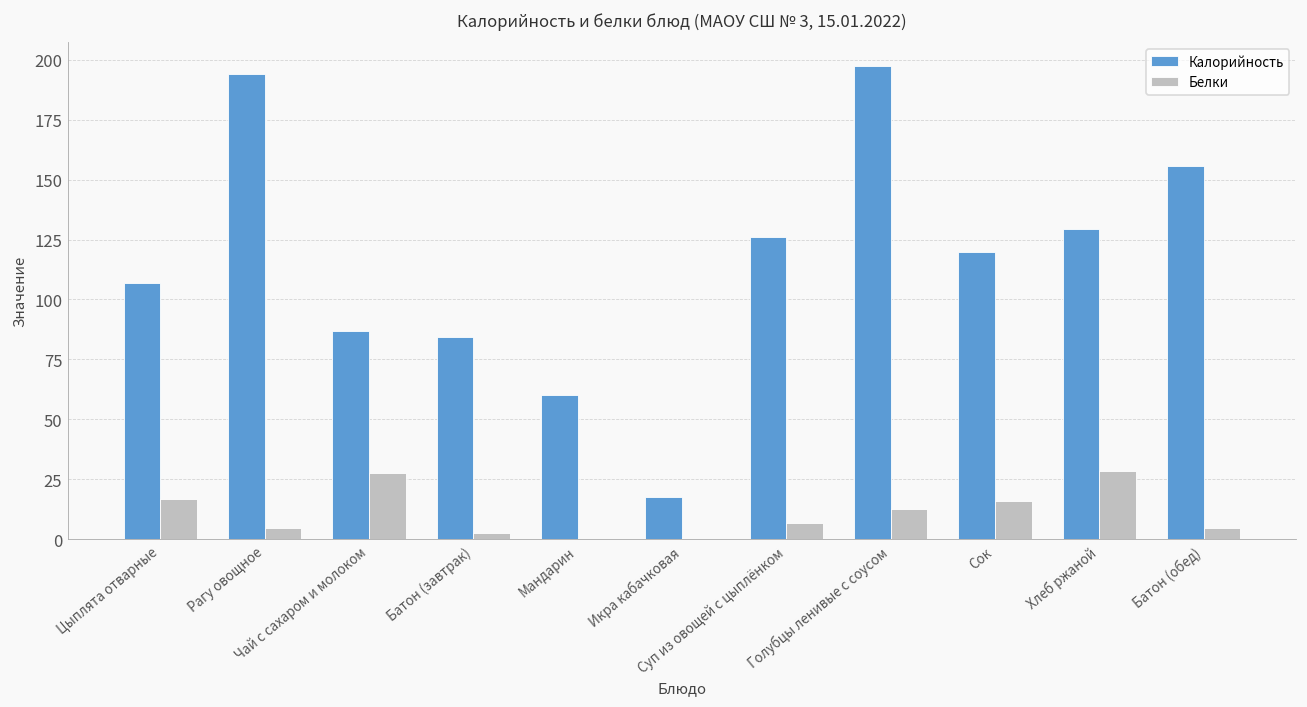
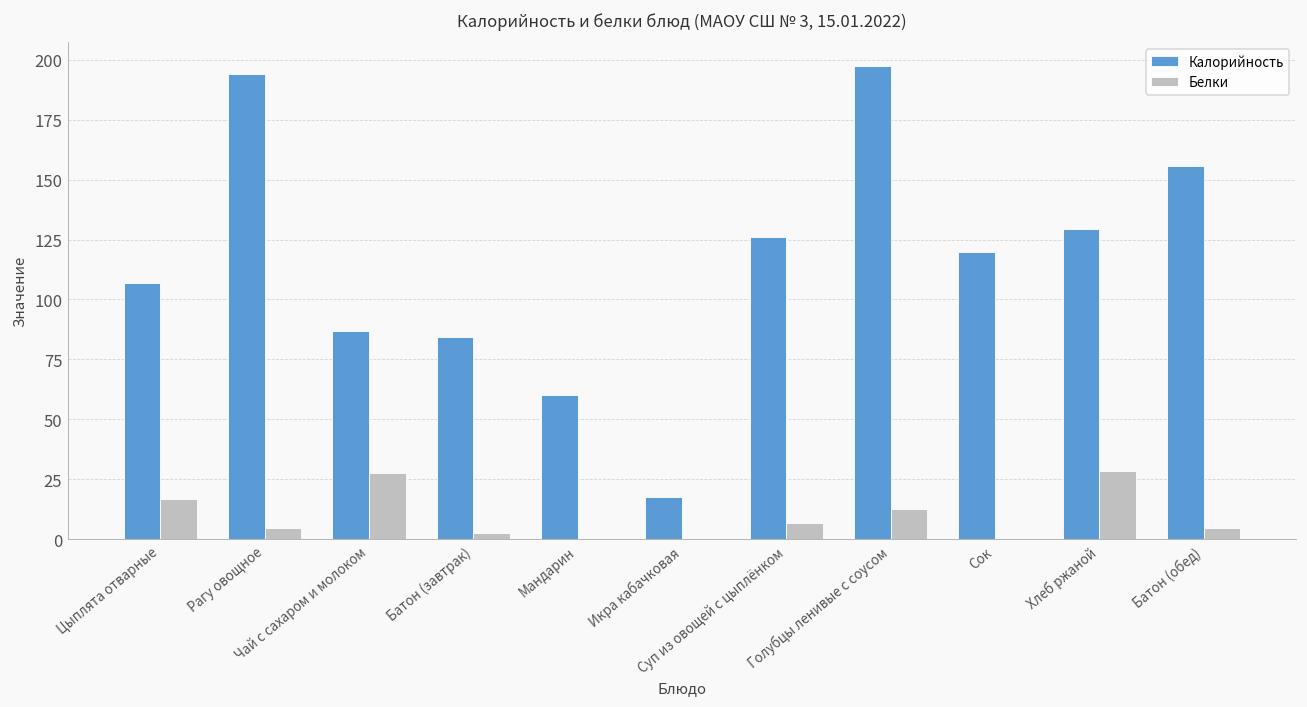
Белки, Сок: 16 -> 0
